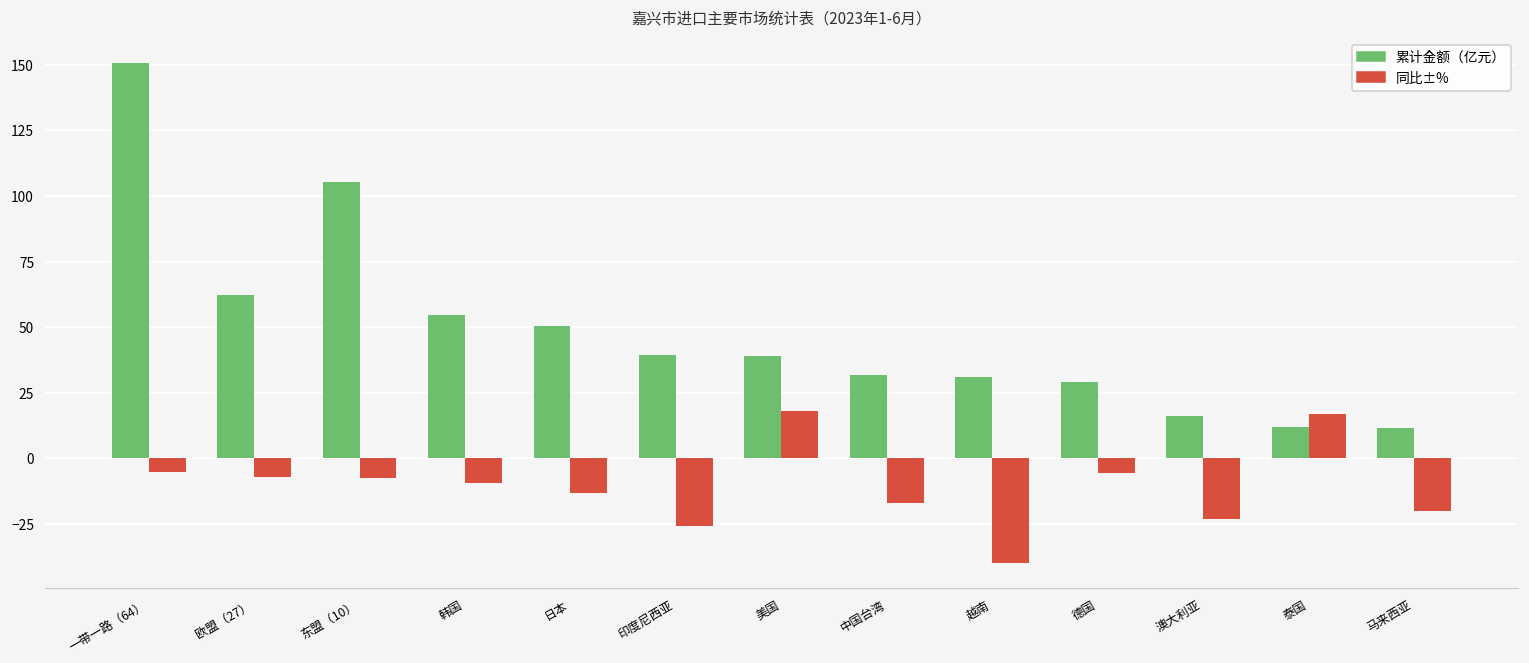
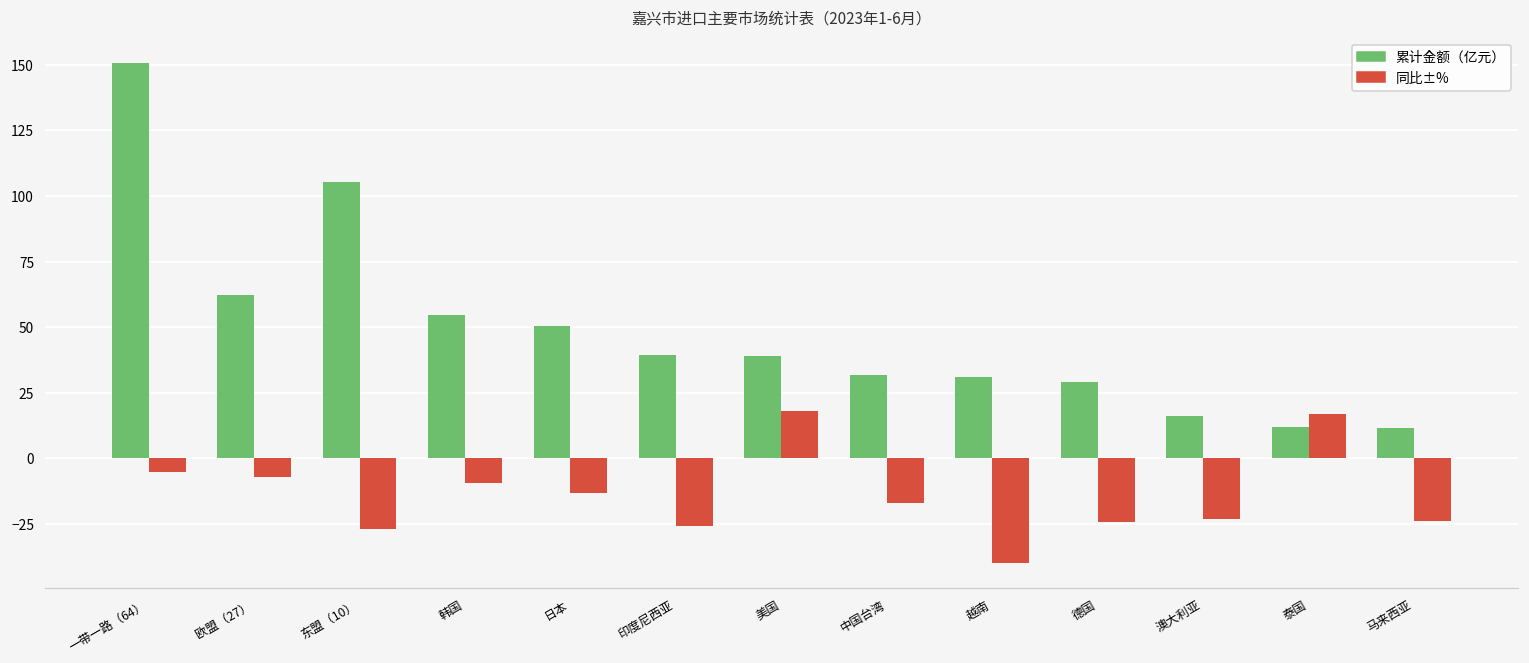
同比±%, 东盟（10）: -8 -> -27
同比±%, 德国: -6 -> -24
同比±%, 马来西亚: -20 -> -24
